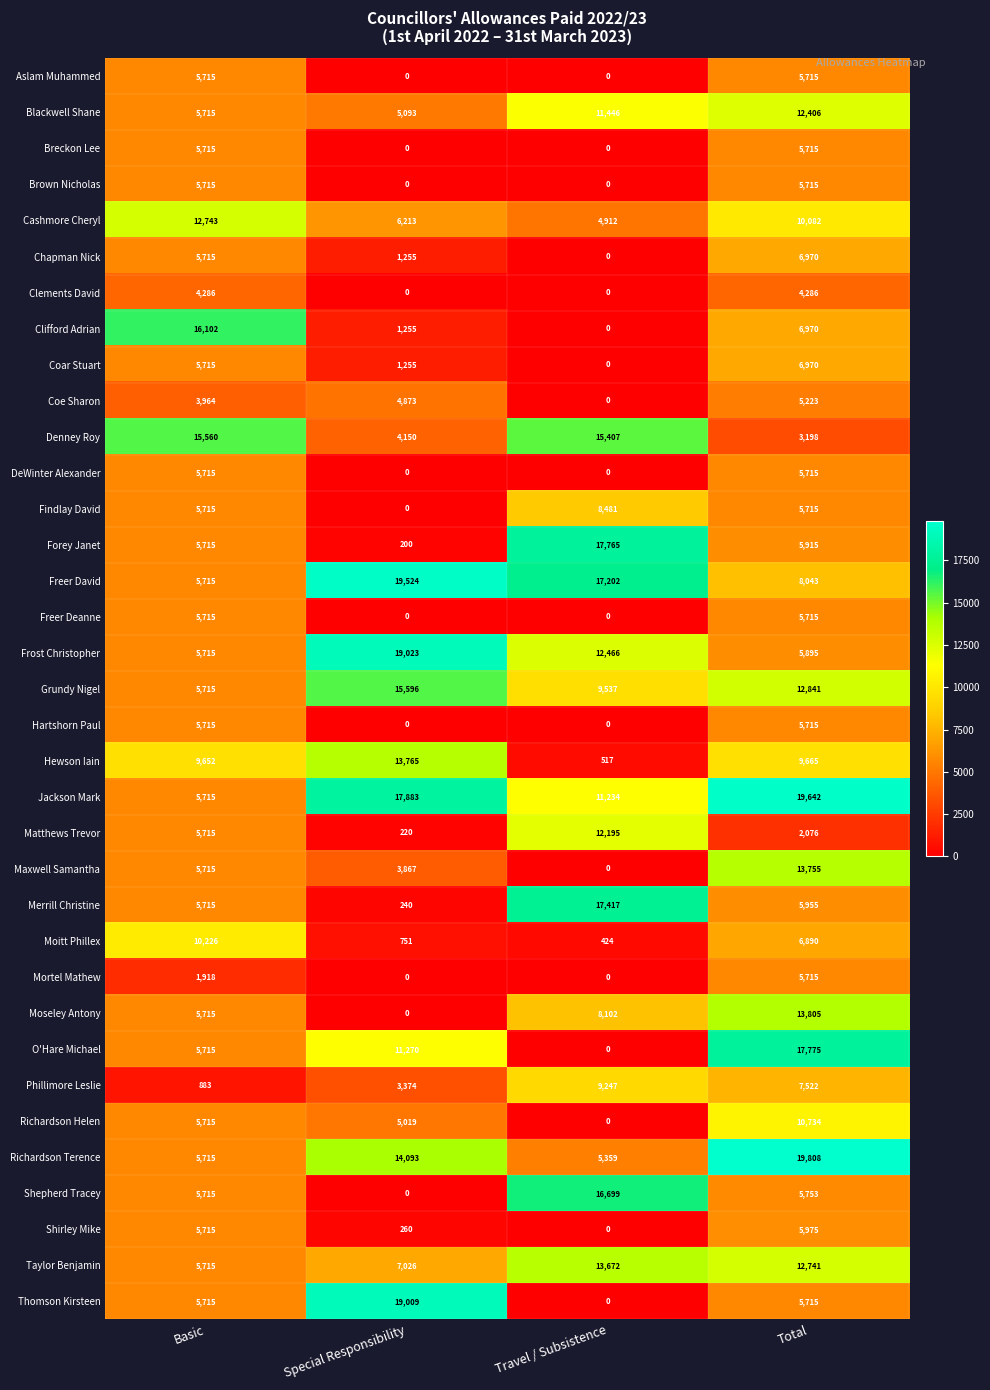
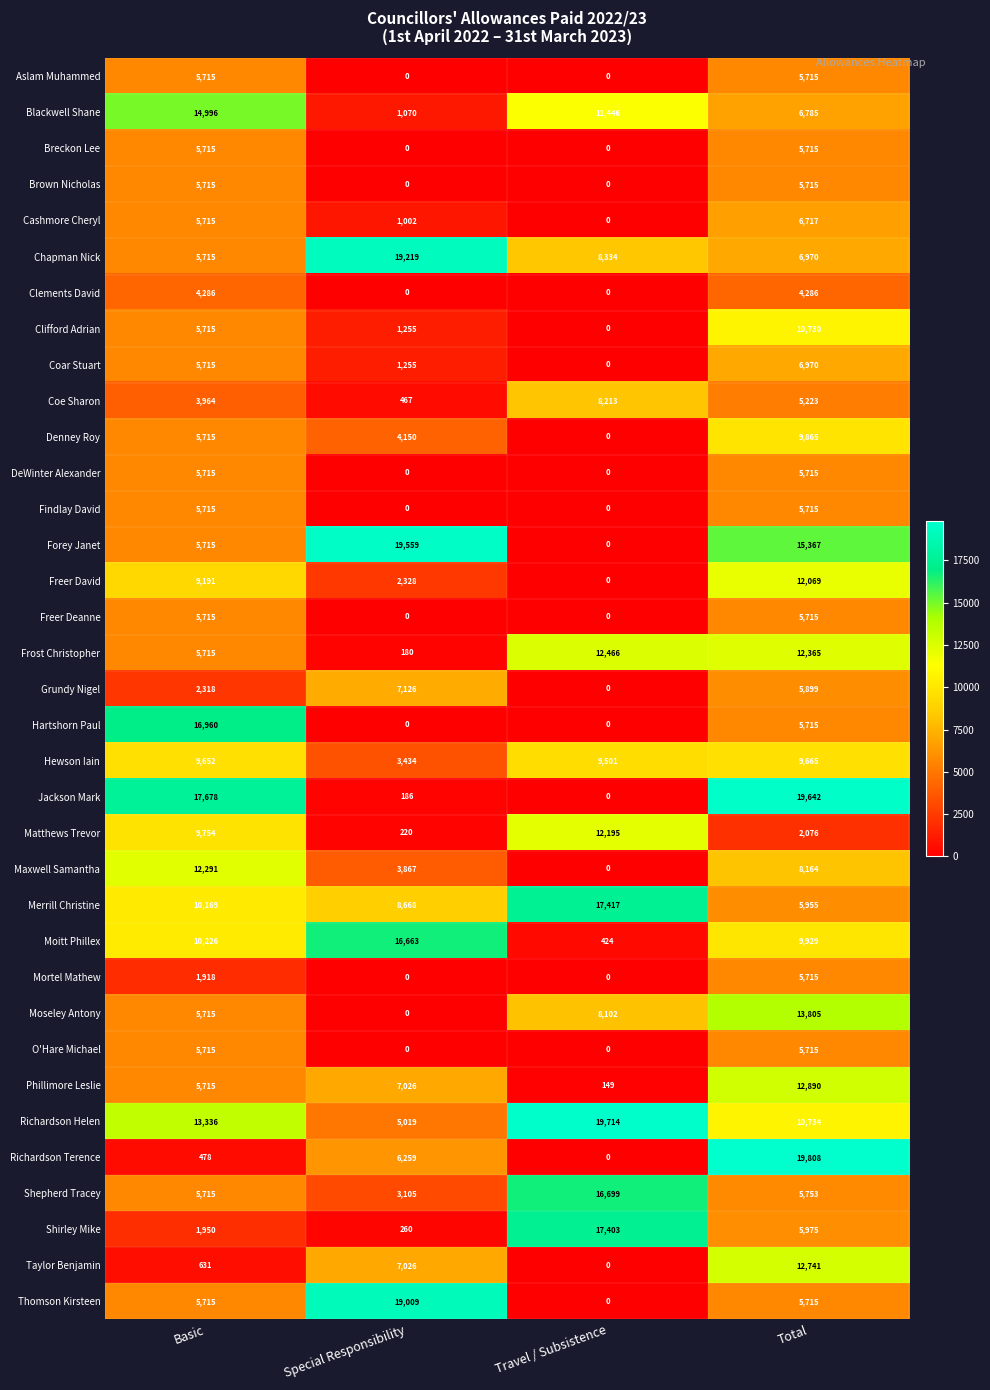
Blackwell Shane, Basic: 5,715 -> 14,996
Blackwell Shane, Special Responsibility: 5,093 -> 1,070
Blackwell Shane, Total: 12,406 -> 6,785
Cashmore Cheryl, Basic: 12,743 -> 5,715
Cashmore Cheryl, Special Responsibility: 6,213 -> 1,002
Cashmore Cheryl, Travel / Subsistence: 4,912 -> 0
Cashmore Cheryl, Total: 10,082 -> 6,717
Chapman Nick, Special Responsibility: 1,255 -> 19,219
Chapman Nick, Travel / Subsistence: 0 -> 8,334
Clifford Adrian, Basic: 16,102 -> 5,715
Clifford Adrian, Total: 6,970 -> 10,730
Coe Sharon, Special Responsibility: 4,873 -> 467
Coe Sharon, Travel / Subsistence: 0 -> 8,213
Denney Roy, Basic: 15,560 -> 5,715
Denney Roy, Travel / Subsistence: 15,407 -> 0
Denney Roy, Total: 3,198 -> 9,865
Findlay David, Travel / Subsistence: 8,481 -> 0
Forey Janet, Special Responsibility: 200 -> 19,559
Forey Janet, Travel / Subsistence: 17,765 -> 0
Forey Janet, Total: 5,915 -> 15,367
Freer David, Basic: 5,715 -> 9,191
Freer David, Special Responsibility: 19,524 -> 2,328
Freer David, Travel / Subsistence: 17,202 -> 0
Freer David, Total: 8,043 -> 12,069
Frost Christopher, Special Responsibility: 19,023 -> 180
Frost Christopher, Total: 5,895 -> 12,365
Grundy Nigel, Basic: 5,715 -> 2,318
Grundy Nigel, Special Responsibility: 15,596 -> 7,126
Grundy Nigel, Travel / Subsistence: 9,537 -> 0
Grundy Nigel, Total: 12,841 -> 5,899
Hartshorn Paul, Basic: 5,715 -> 16,960
Hewson Iain, Special Responsibility: 13,765 -> 3,434
Hewson Iain, Travel / Subsistence: 517 -> 9,501
Jackson Mark, Basic: 5,715 -> 17,678
Jackson Mark, Special Responsibility: 17,883 -> 186
Jackson Mark, Travel / Subsistence: 11,234 -> 0
Matthews Trevor, Basic: 5,715 -> 9,754
Maxwell Samantha, Basic: 5,715 -> 12,291
Maxwell Samantha, Total: 13,755 -> 8,164
Merrill Christine, Basic: 5,715 -> 10,169
Merrill Christine, Special Responsibility: 240 -> 8,668
Moitt Phillex, Special Responsibility: 751 -> 16,663
Moitt Phillex, Total: 6,890 -> 9,929
O'Hare Michael, Special Responsibility: 11,270 -> 0
O'Hare Michael, Total: 17,775 -> 5,715
Phillimore Leslie, Basic: 883 -> 5,715
Phillimore Leslie, Special Responsibility: 3,374 -> 7,026
Phillimore Leslie, Travel / Subsistence: 9,247 -> 149
Phillimore Leslie, Total: 7,522 -> 12,890
Richardson Helen, Basic: 5,715 -> 13,336
Richardson Helen, Travel / Subsistence: 0 -> 19,714
Richardson Terence, Basic: 5,715 -> 478
Richardson Terence, Special Responsibility: 14,093 -> 6,259
Richardson Terence, Travel / Subsistence: 5,359 -> 0
Shepherd Tracey, Special Responsibility: 0 -> 3,105
Shirley Mike, Basic: 5,715 -> 1,950
Shirley Mike, Travel / Subsistence: 0 -> 17,403
Taylor Benjamin, Basic: 5,715 -> 631
Taylor Benjamin, Travel / Subsistence: 13,672 -> 0
